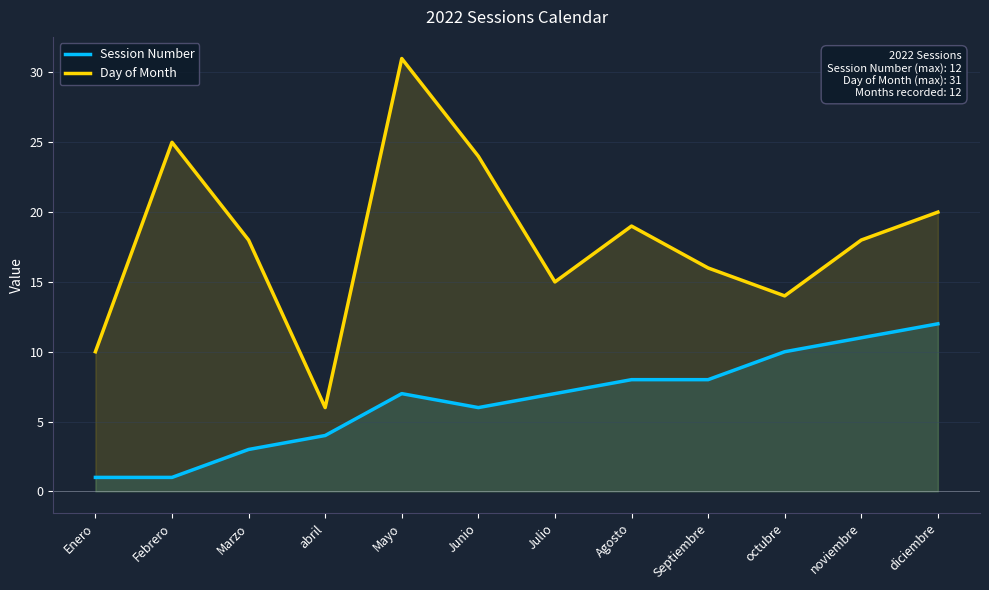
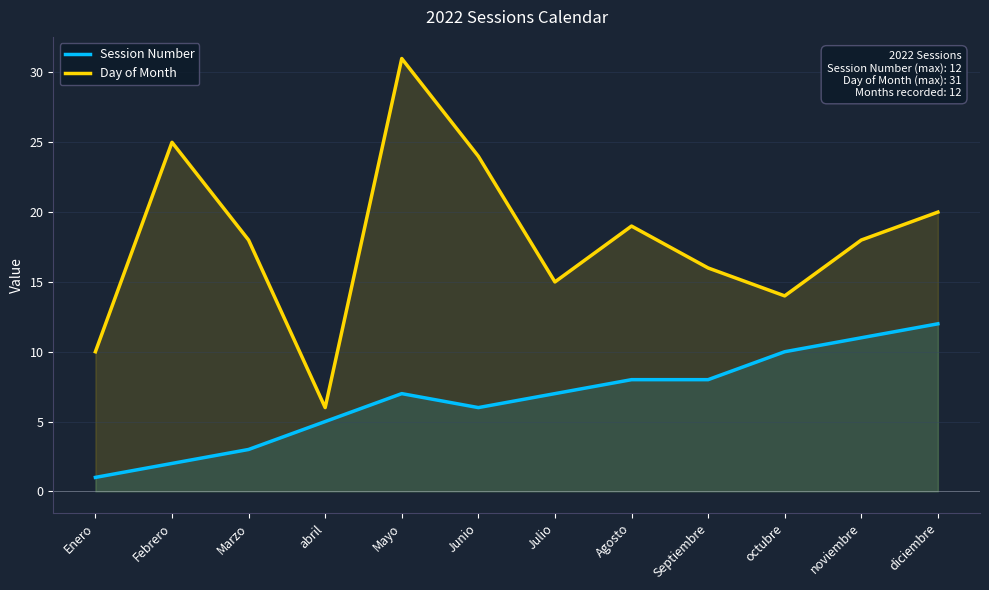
Session Number, Febrero: 1 -> 2
Session Number, abril: 4 -> 5
